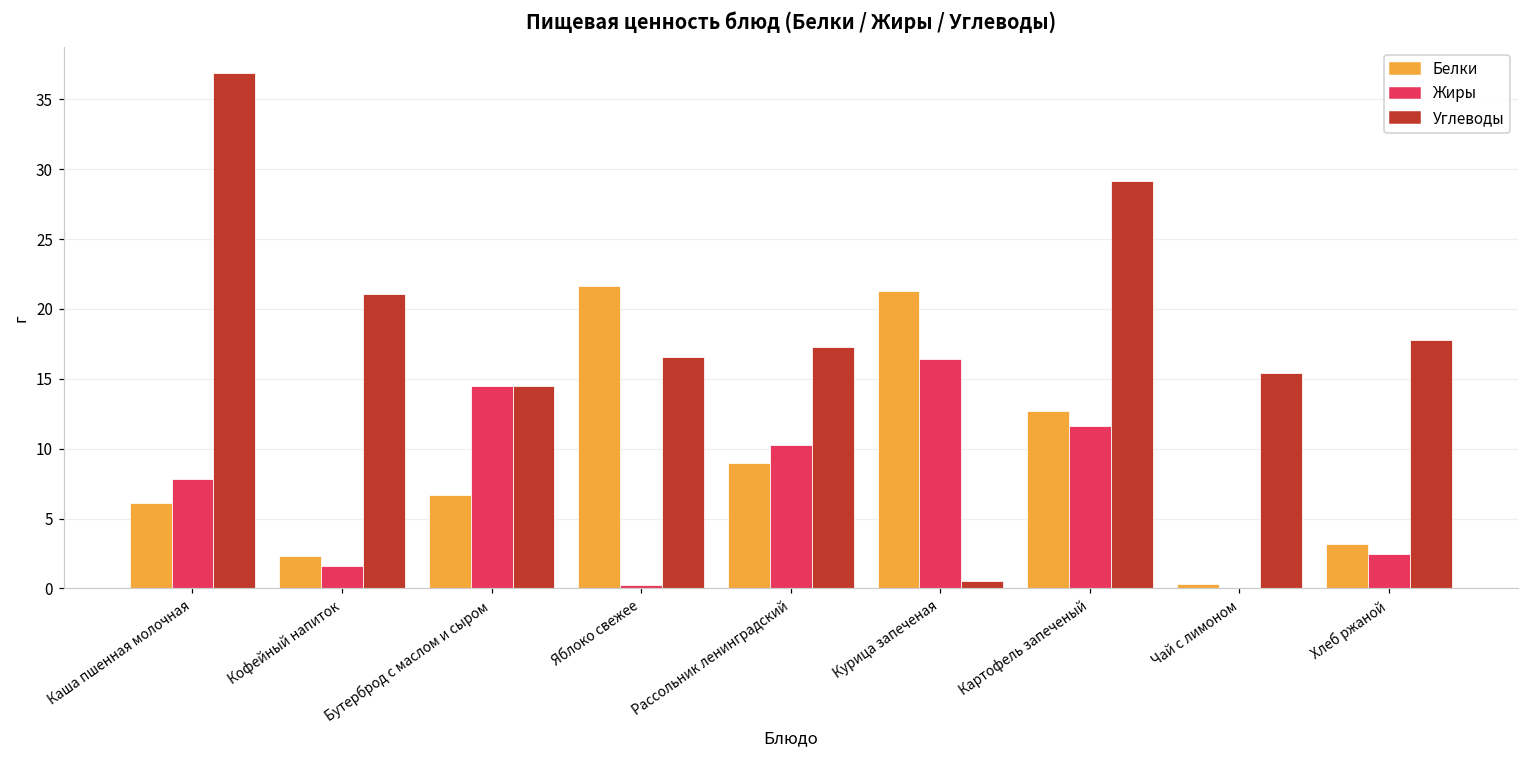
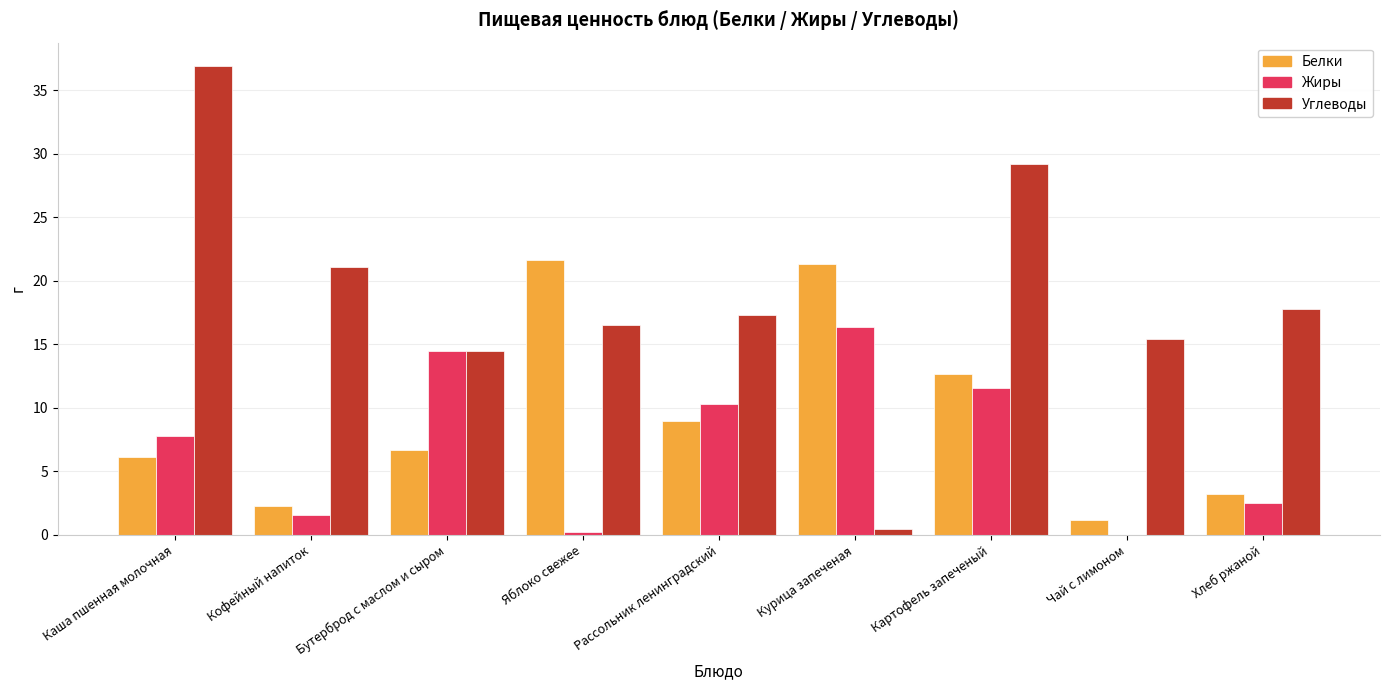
Белки, Чай с лимоном: 0.3 -> 1.2
